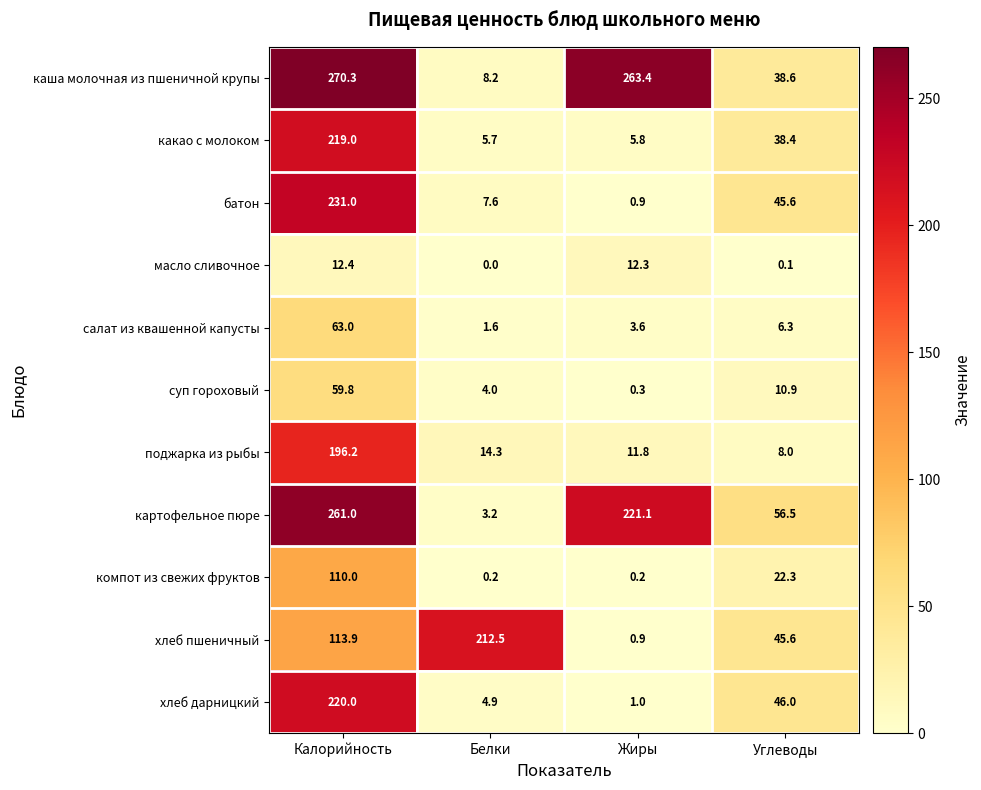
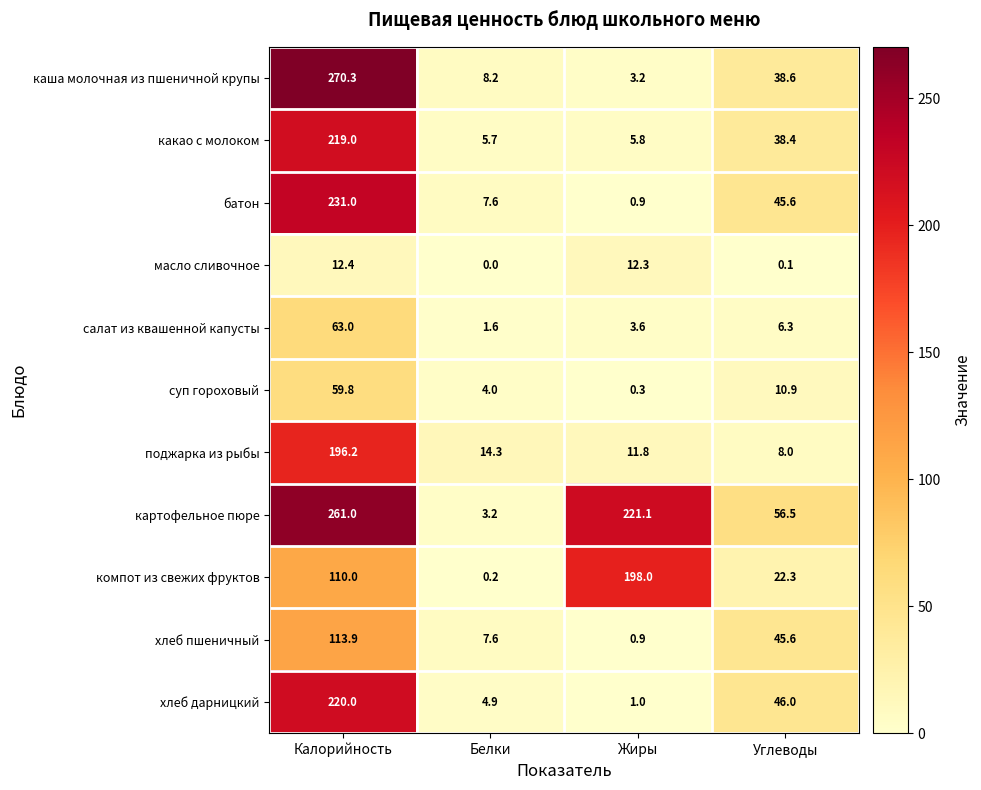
каша молочная из пшеничной крупы, Жиры: 263.4 -> 3.2
компот из свежих фруктов, Жиры: 0.2 -> 198.0
хлеб пшеничный, Белки: 212.5 -> 7.6
